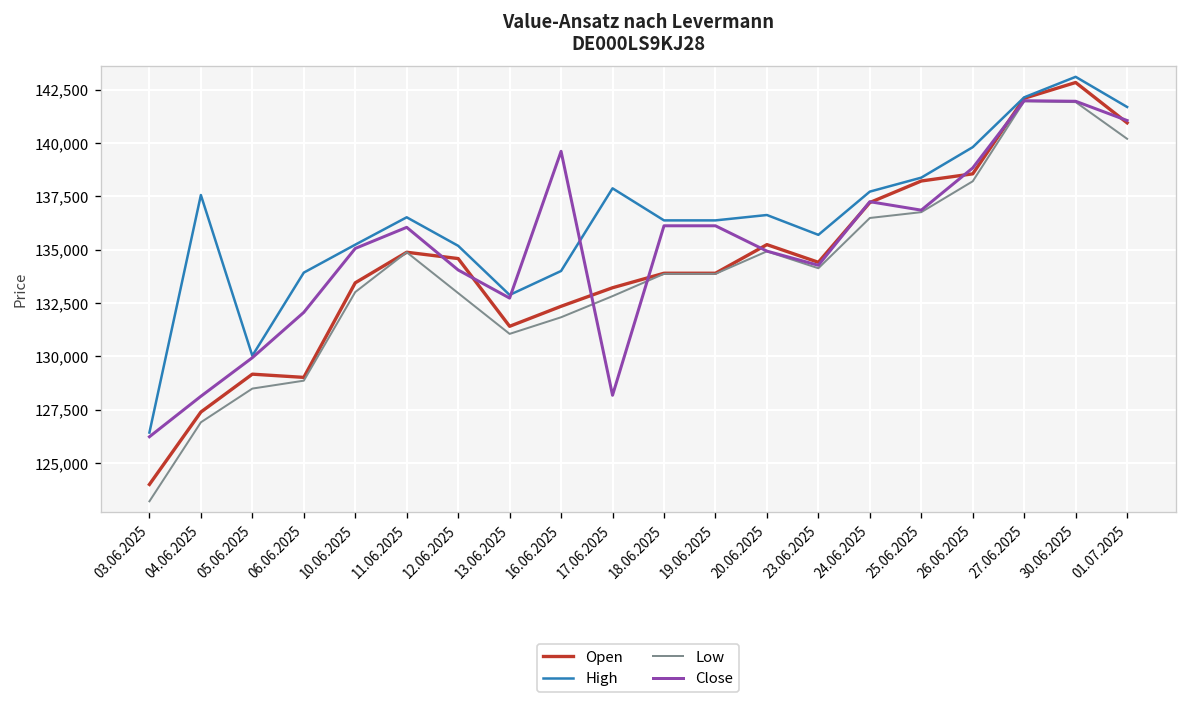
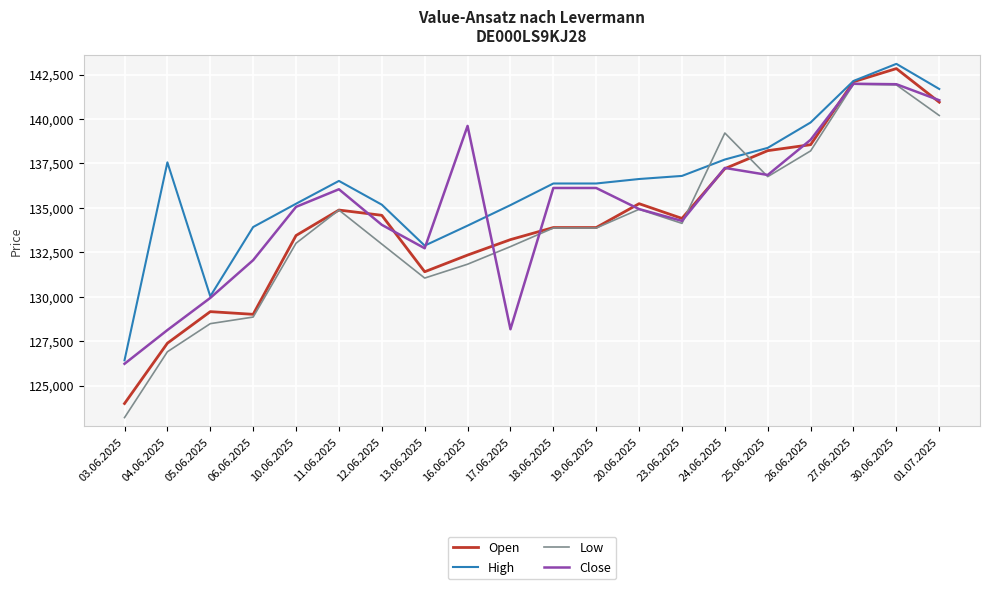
High, 17.06.2025: 137,900 -> 135,200
High, 23.06.2025: 135,700 -> 136,800
Low, 24.06.2025: 136,500 -> 139,200
